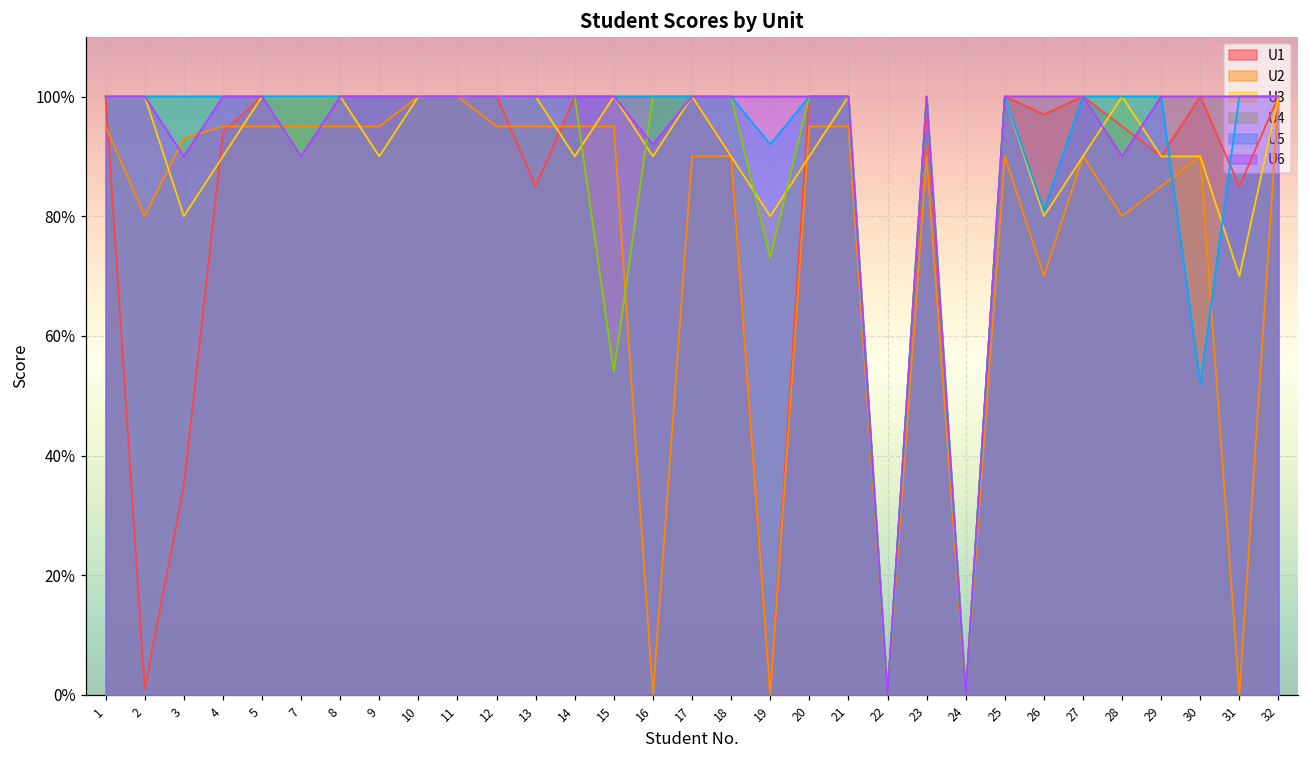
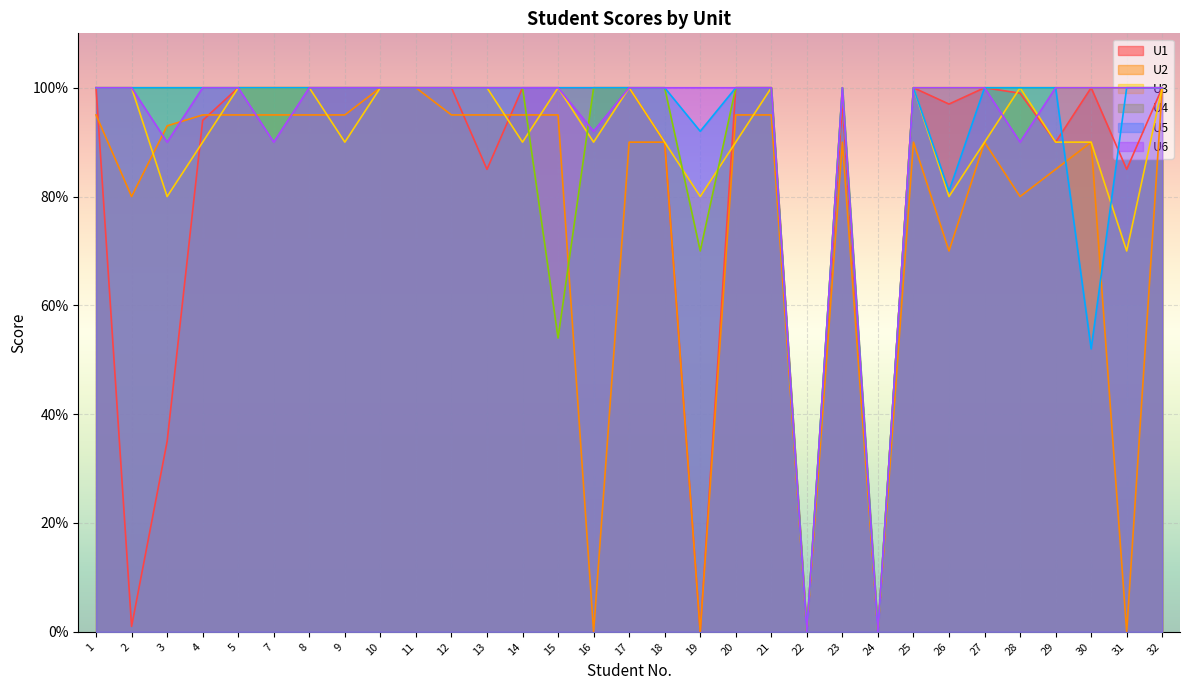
U4, 19: 73% -> 70%
U1, 28: 95% -> 99%
